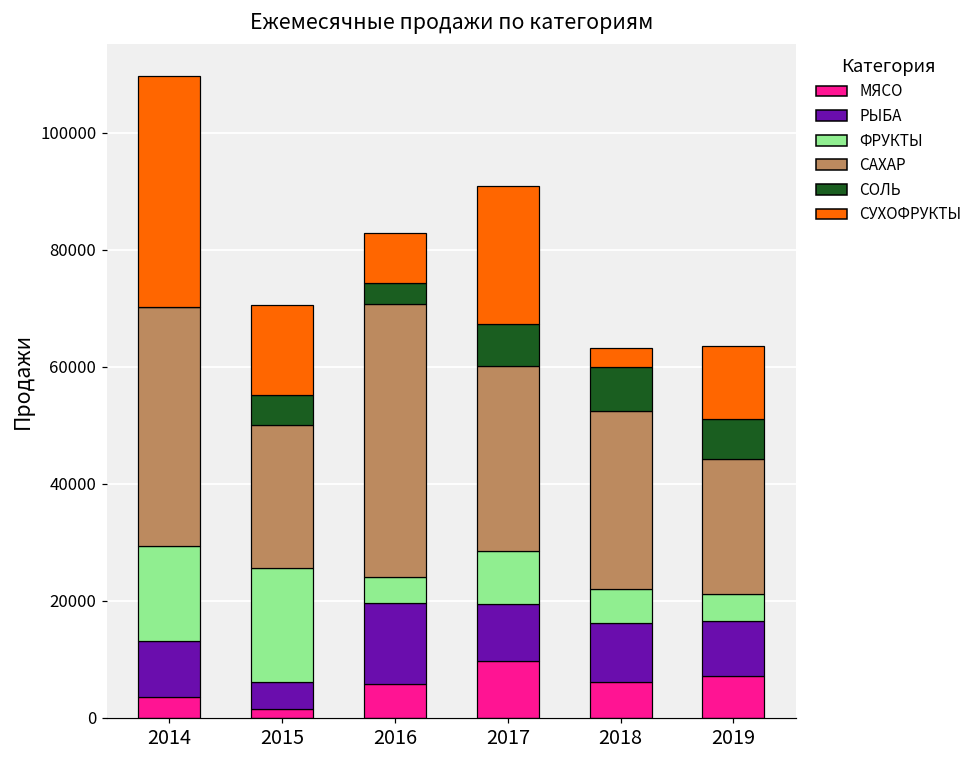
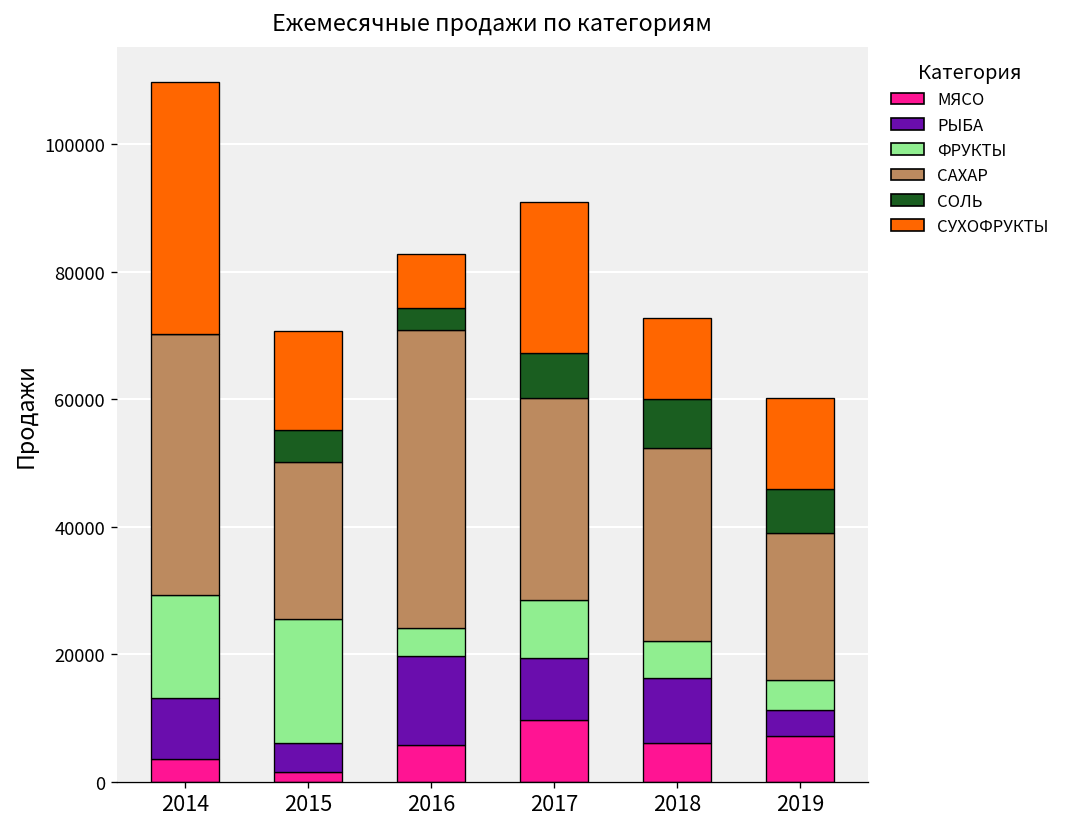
СУХОФРУКТЫ, 2018: 3000 -> 13000
РЫБА, 2019: 9000 -> 4000
СУХОФРУКТЫ, 2019: 12000 -> 14000
